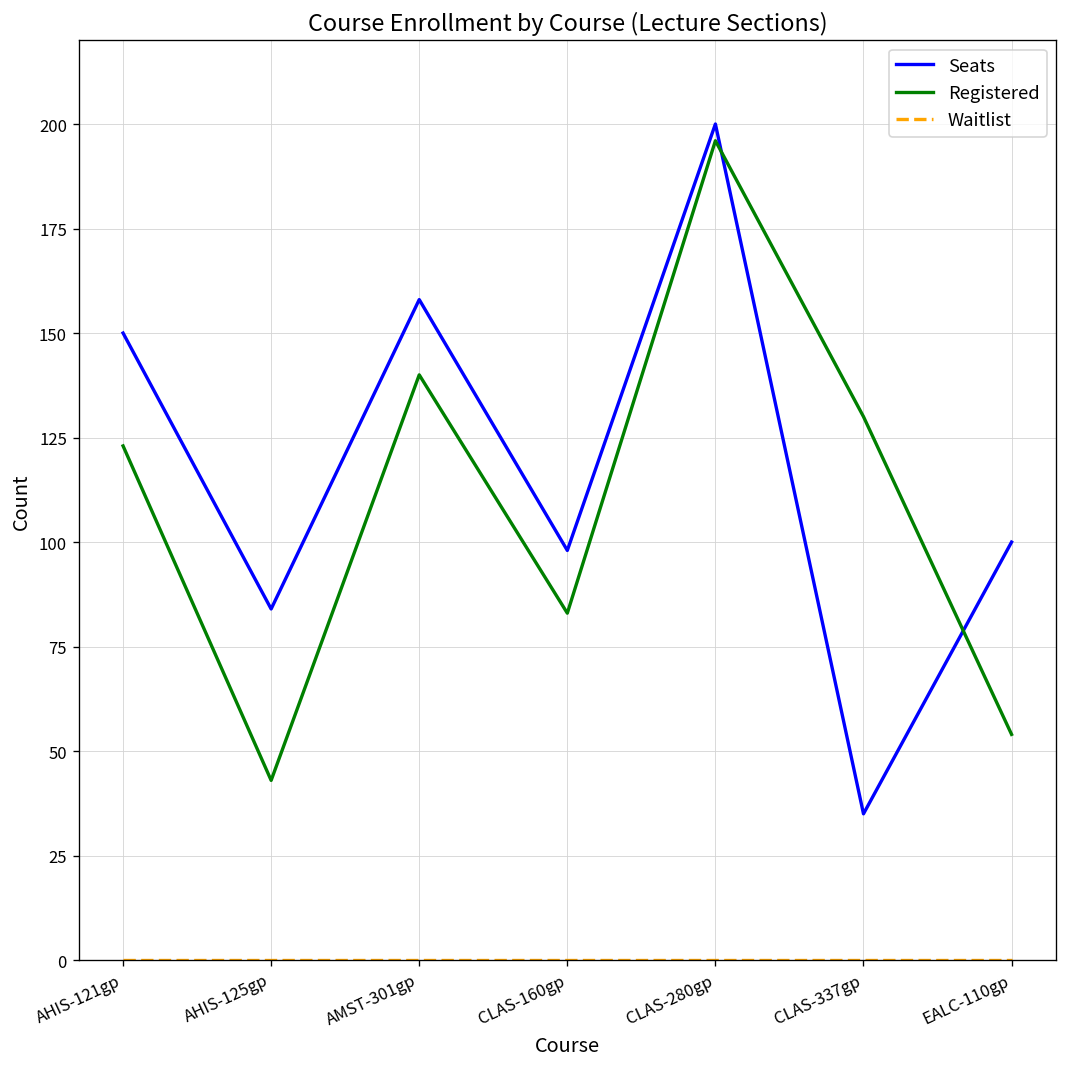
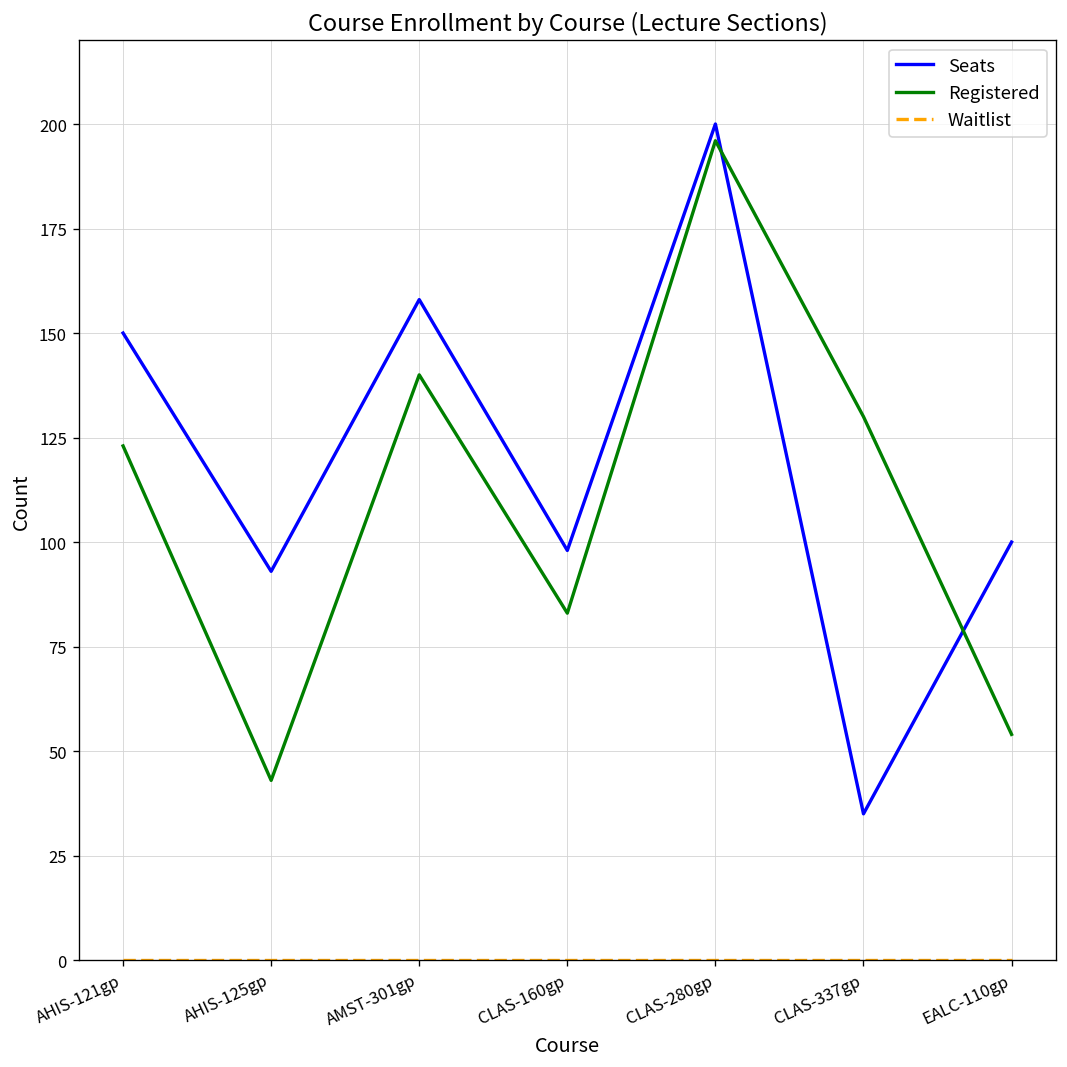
Seats, AHIS-125gp: 84 -> 93
